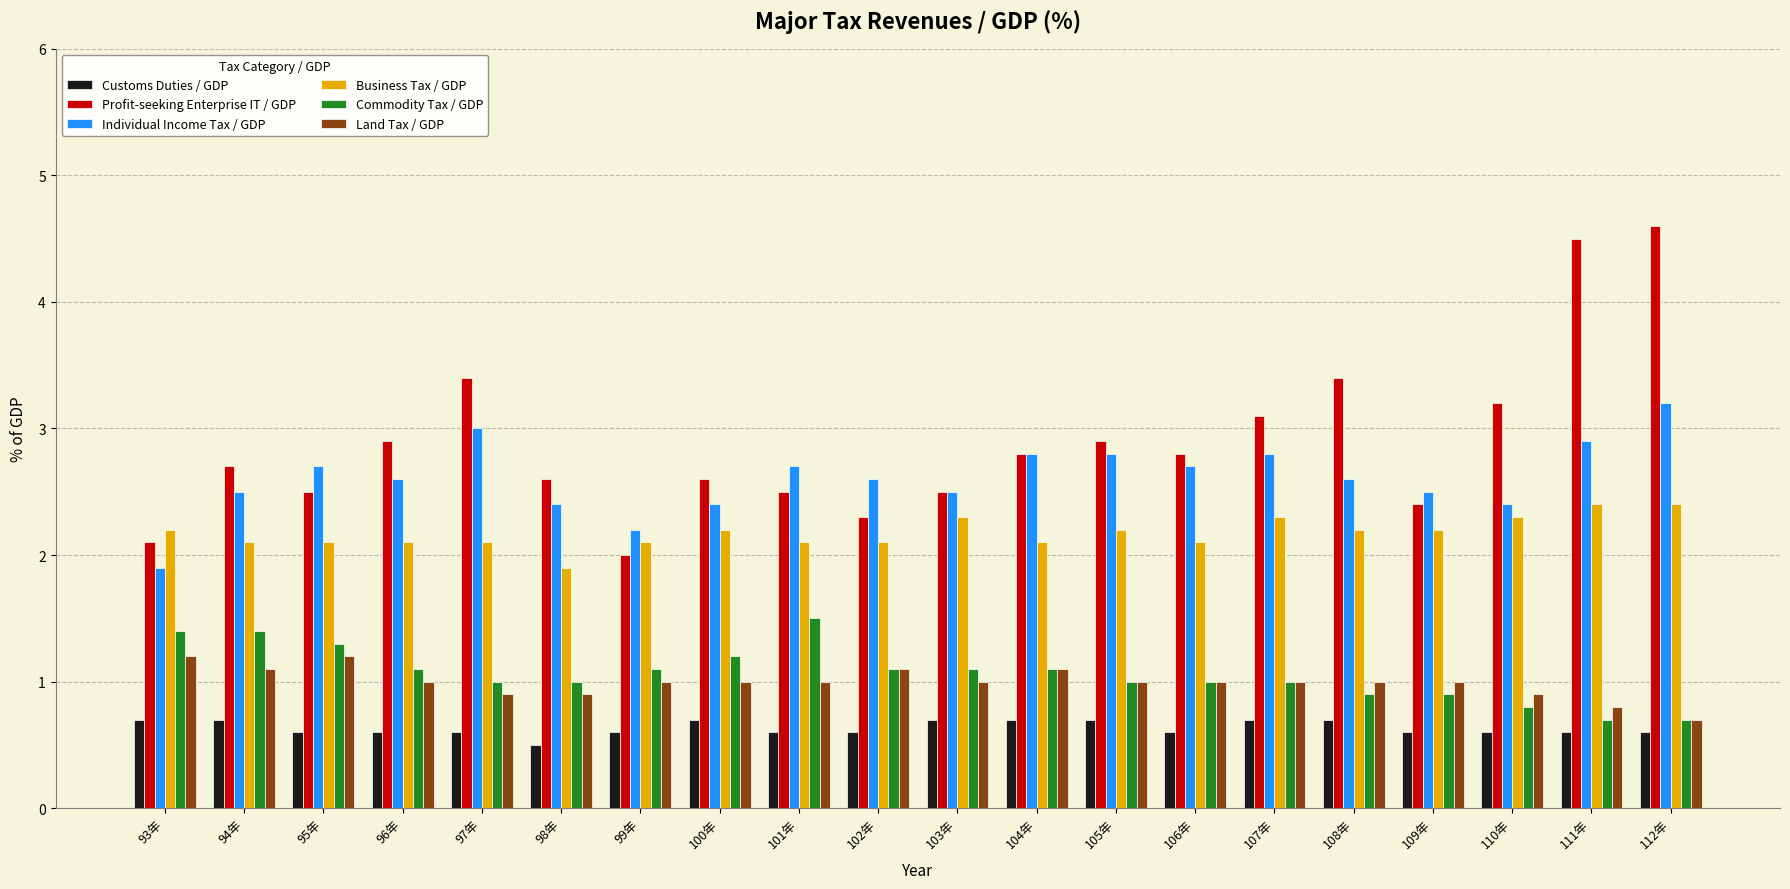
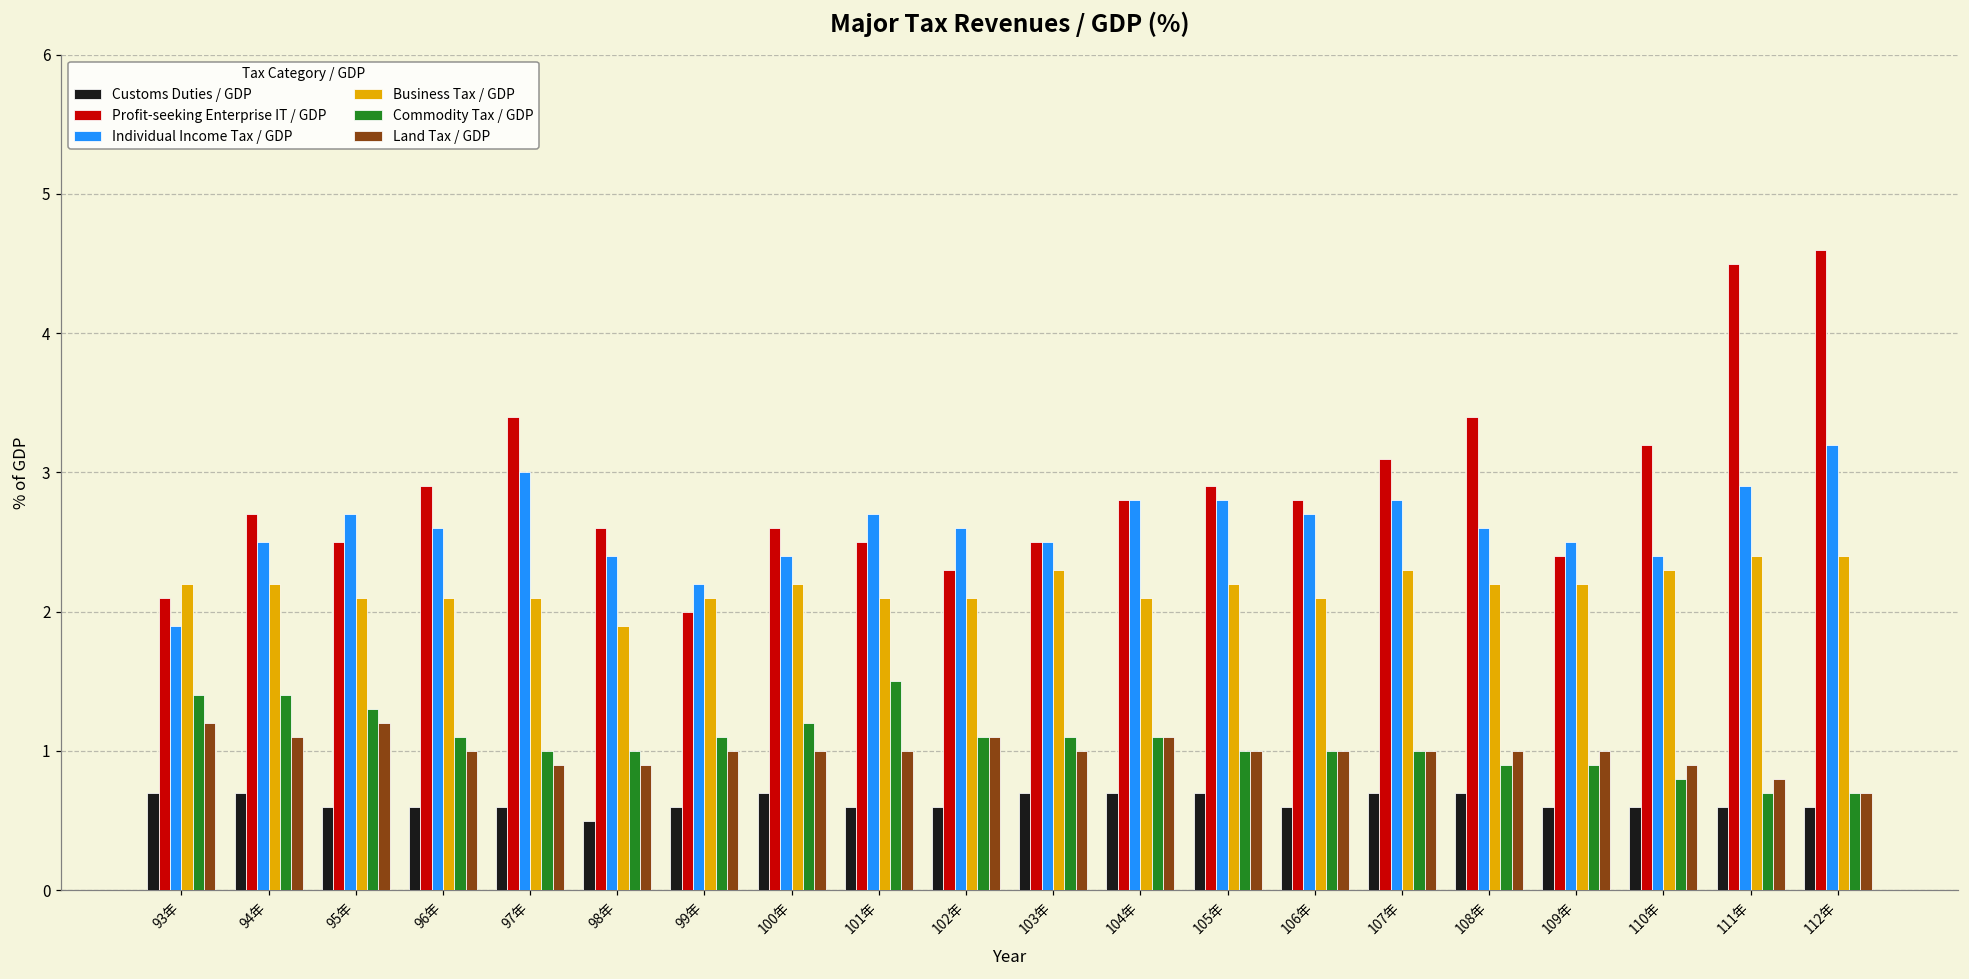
Business Tax / GDP, 94年: 2.1 -> 2.2
